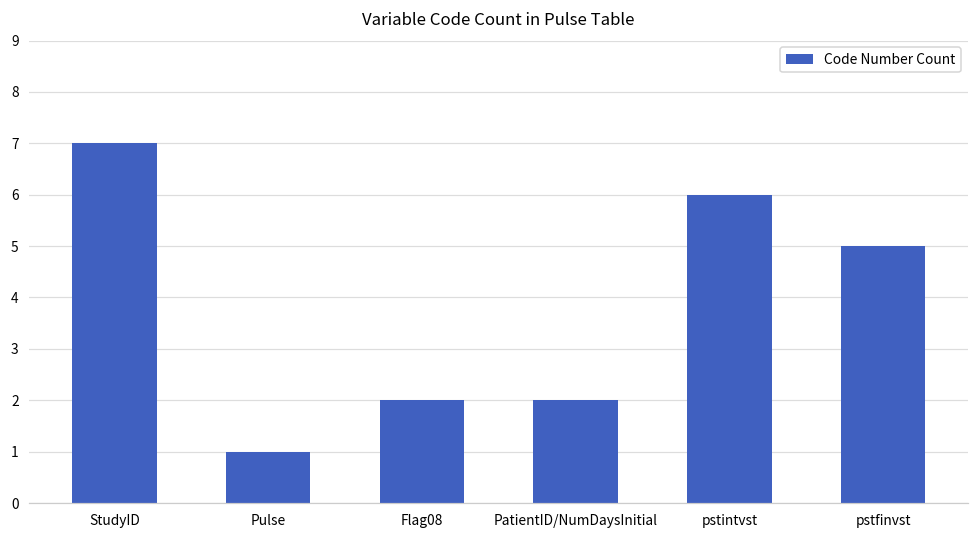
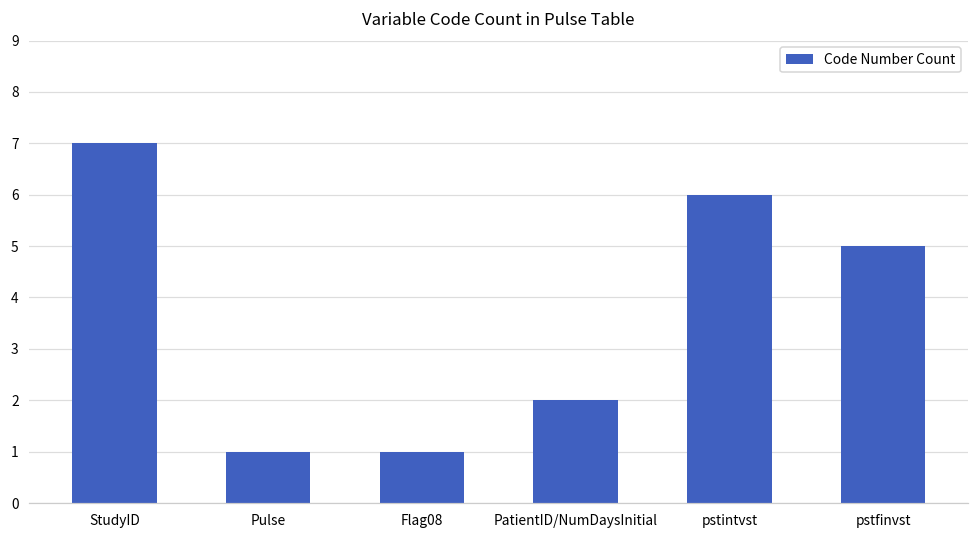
Flag08: 2 -> 1
